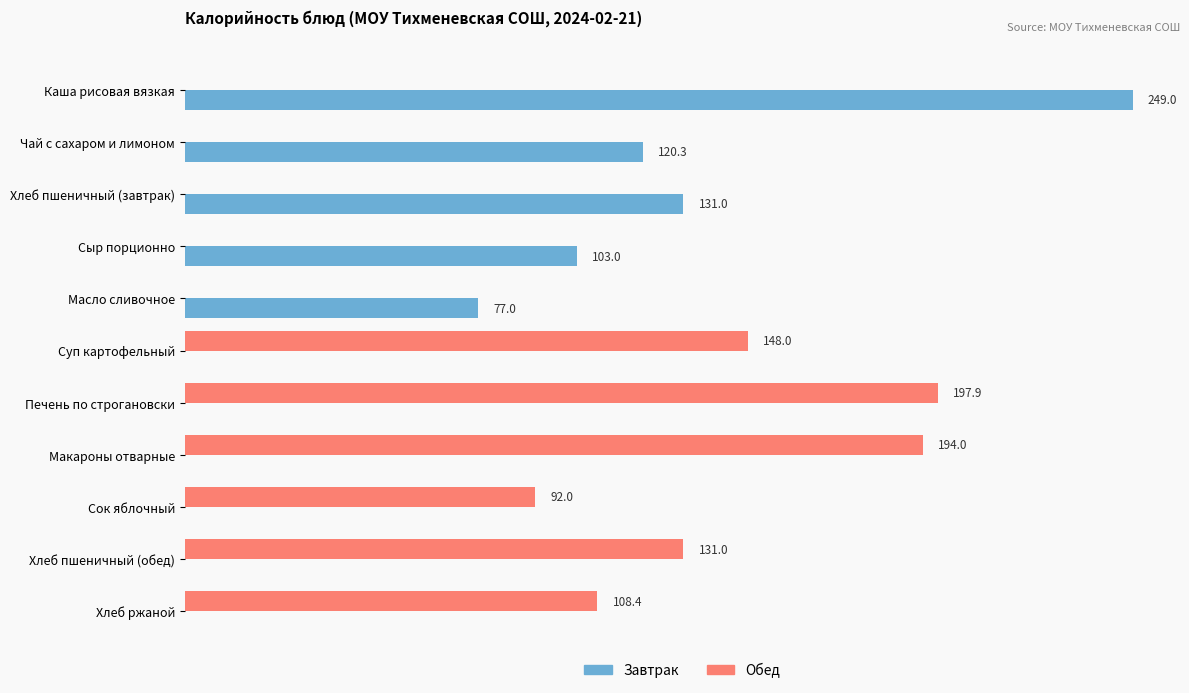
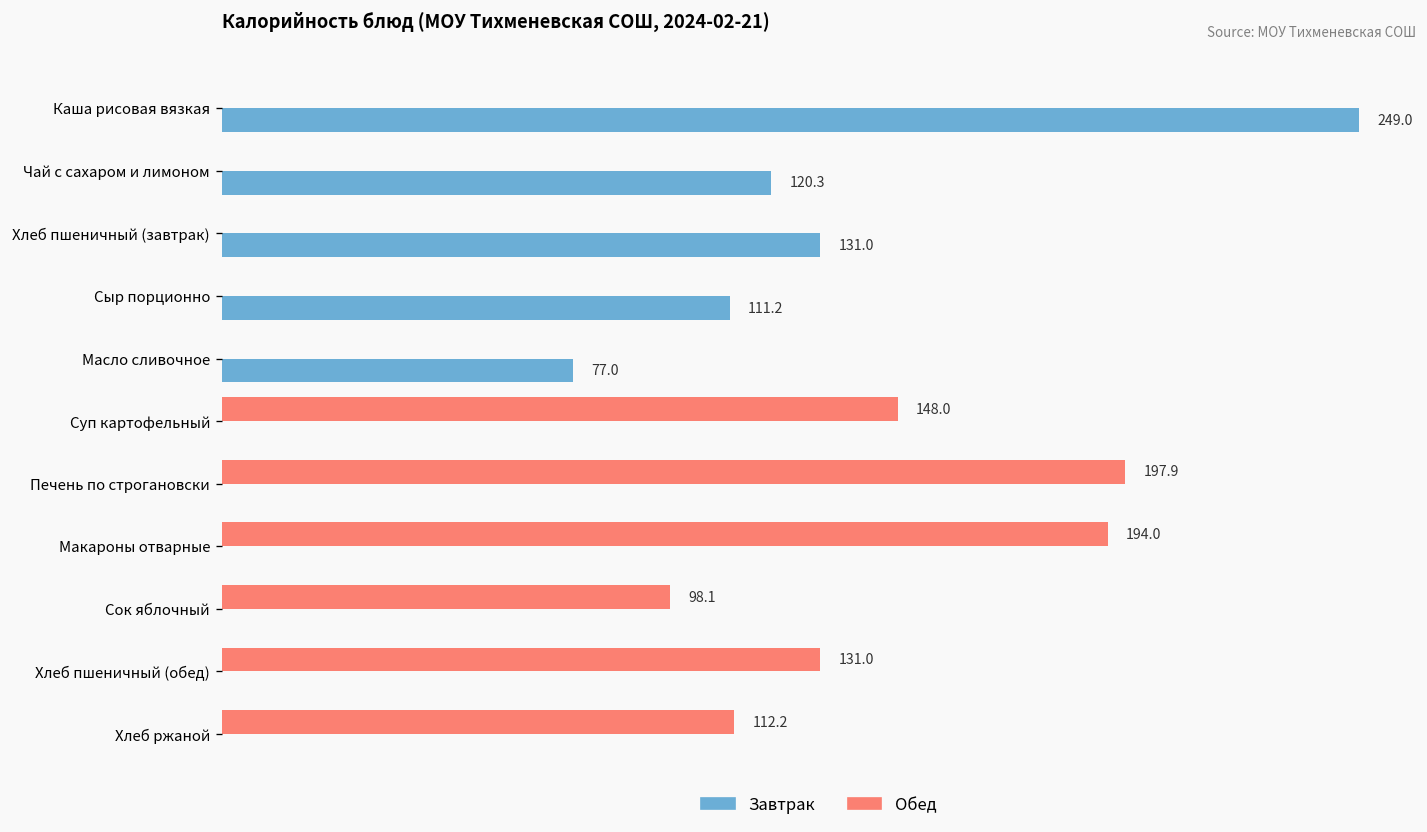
Завтрак, Сыр порционно: 103.0 -> 111.2
Обед, Сок яблочный: 92.0 -> 98.1
Обед, Хлеб ржаной: 108.4 -> 112.2
